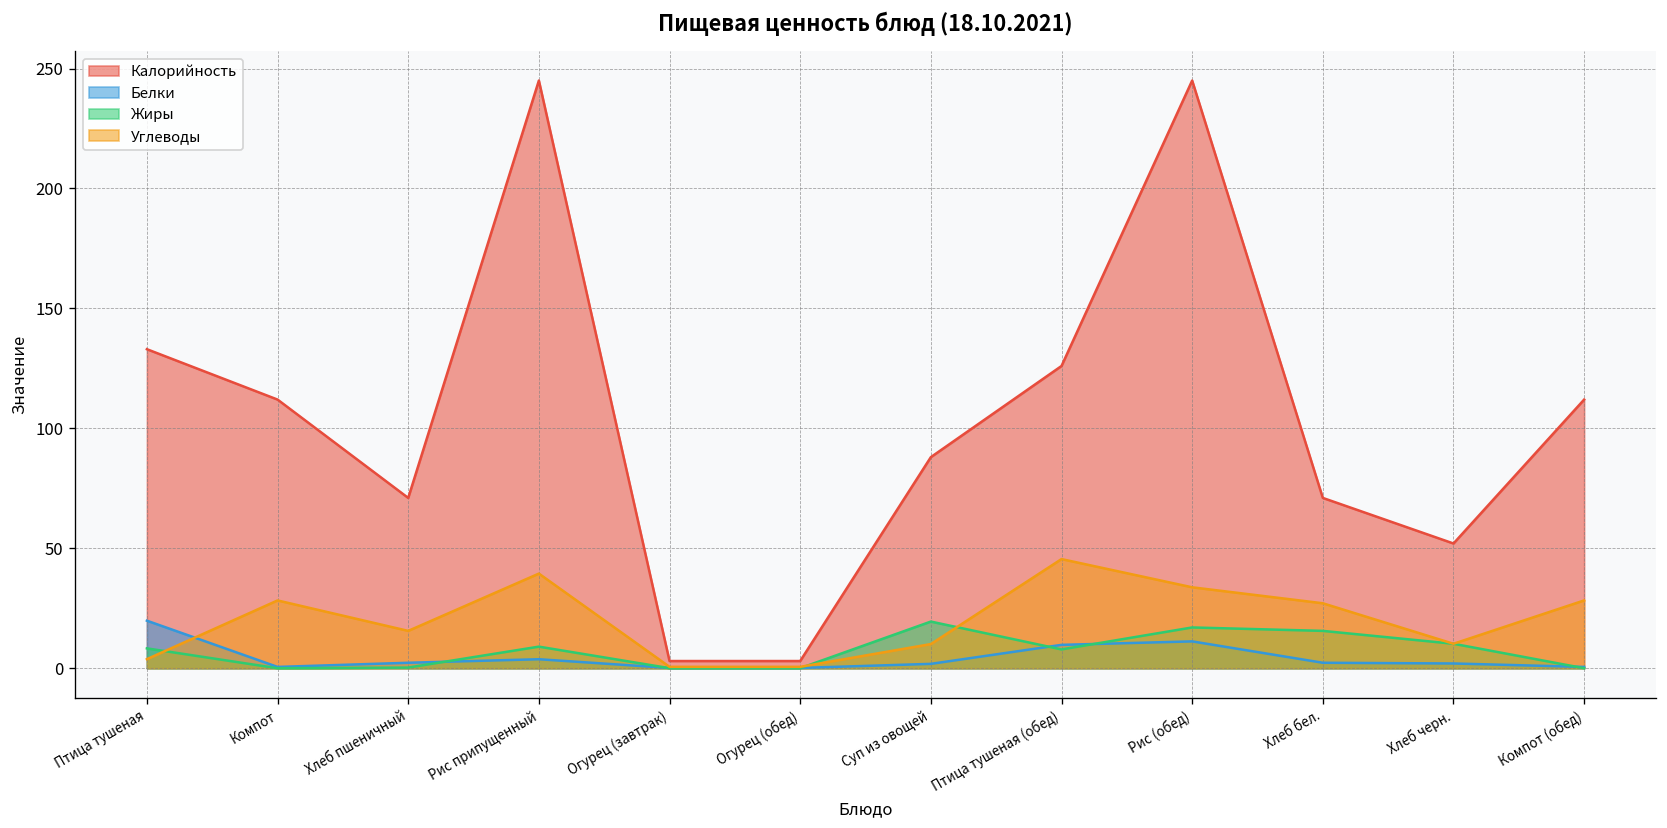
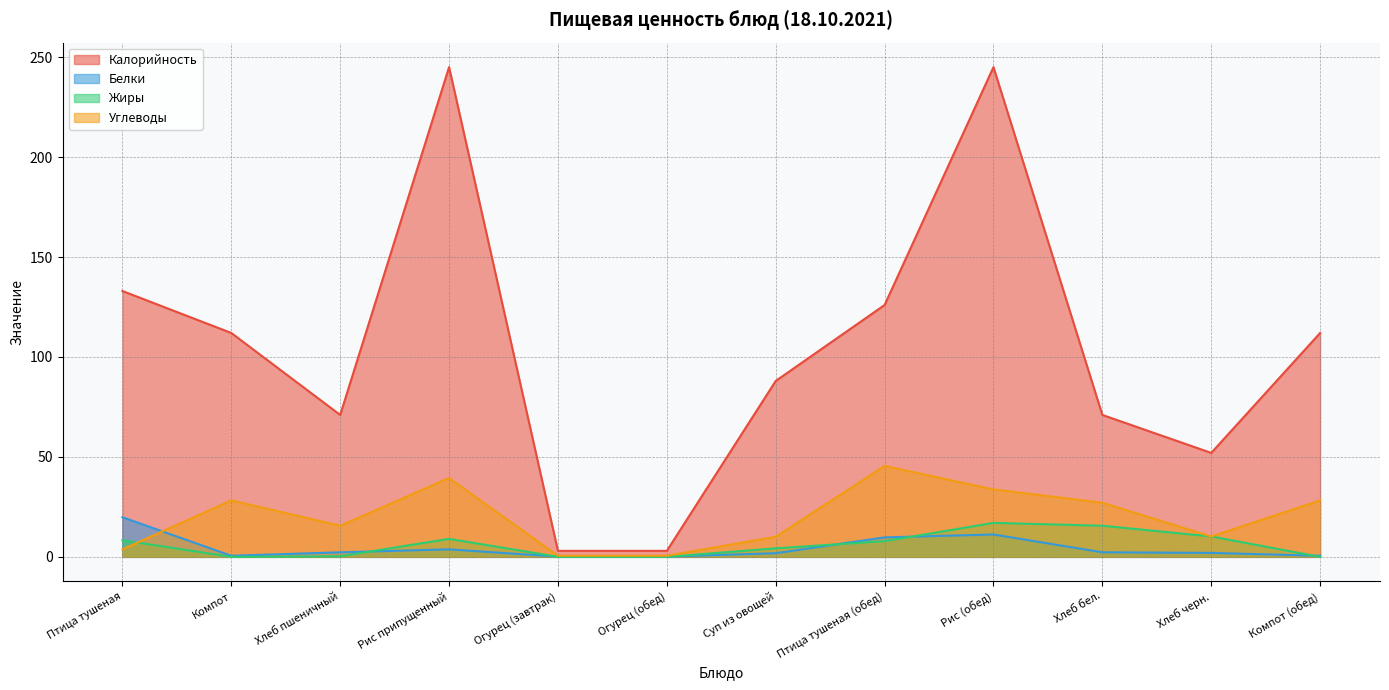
Жиры, Суп из овощей: 19 -> 4
